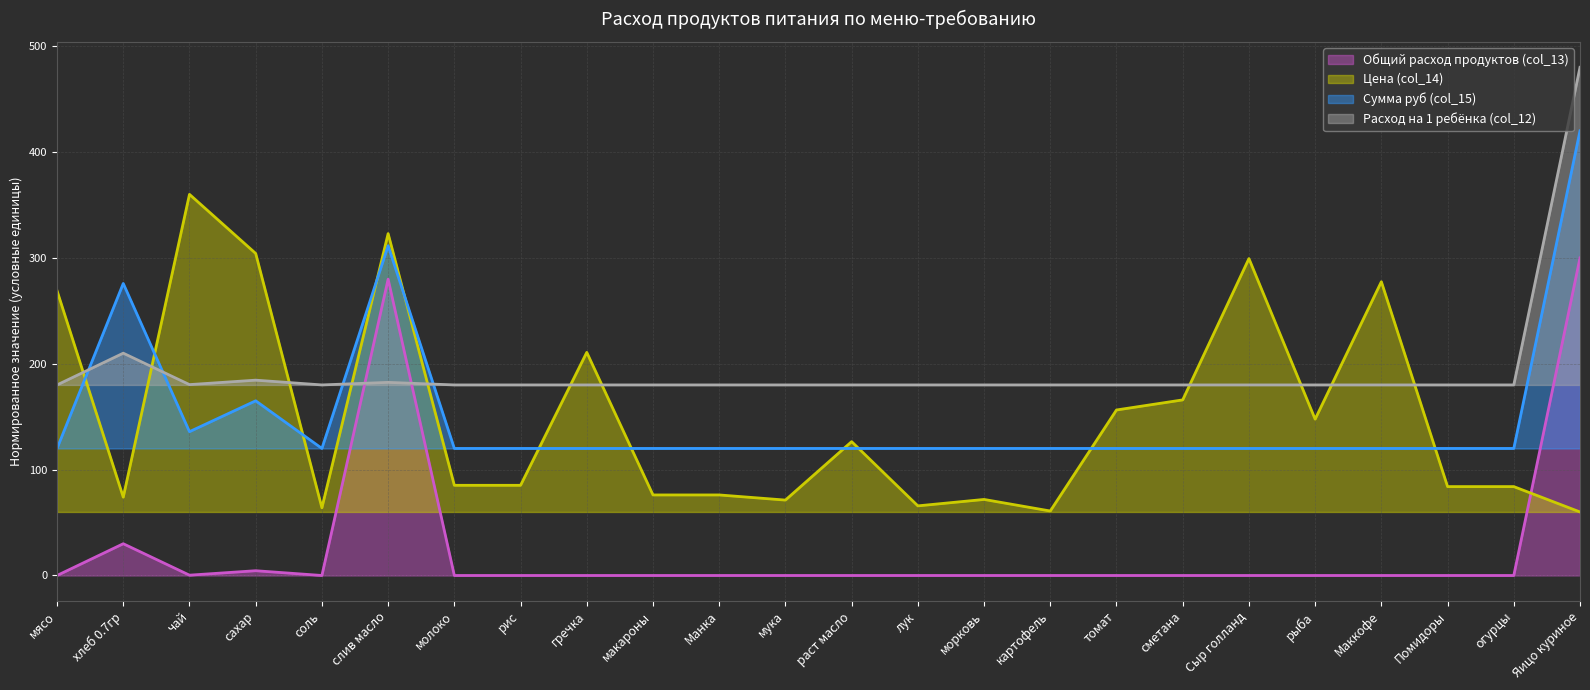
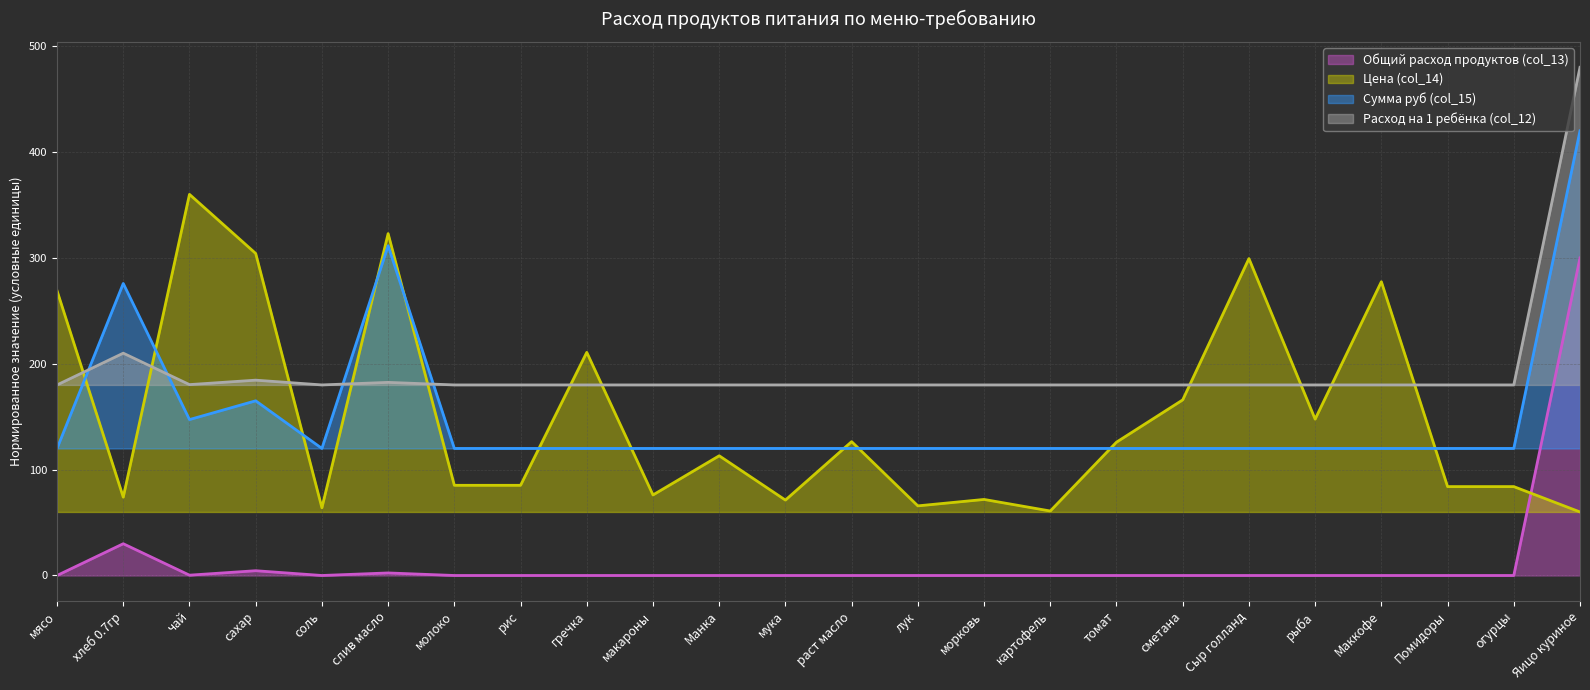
Сумма руб (col_15), чай: 136 -> 147
Общий расход продуктов (col_13), слив масло: 280 -> 2
Цена (col_14), Манка: 76 -> 113
Цена (col_14), томат: 156 -> 126
